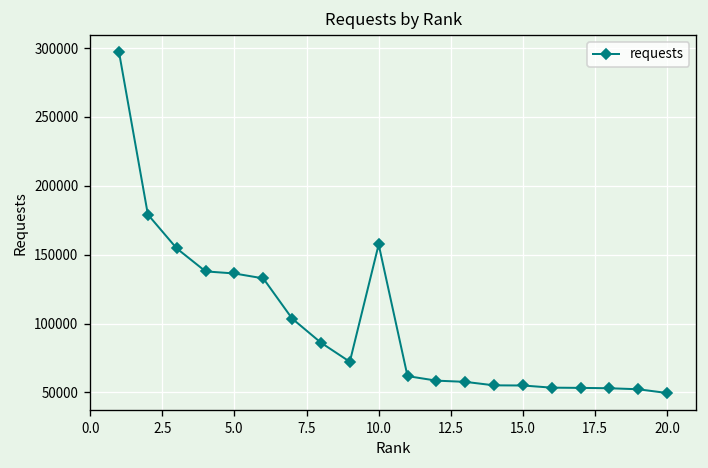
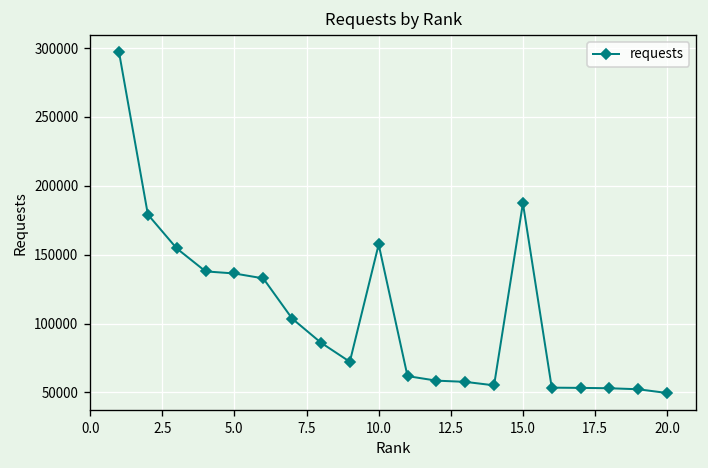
15.0: 55000 -> 187000
